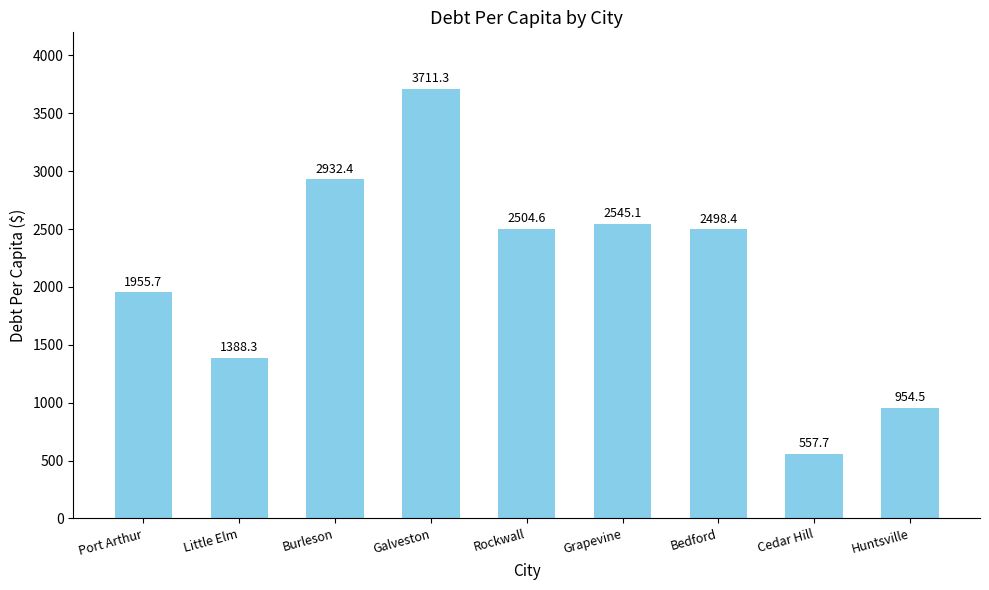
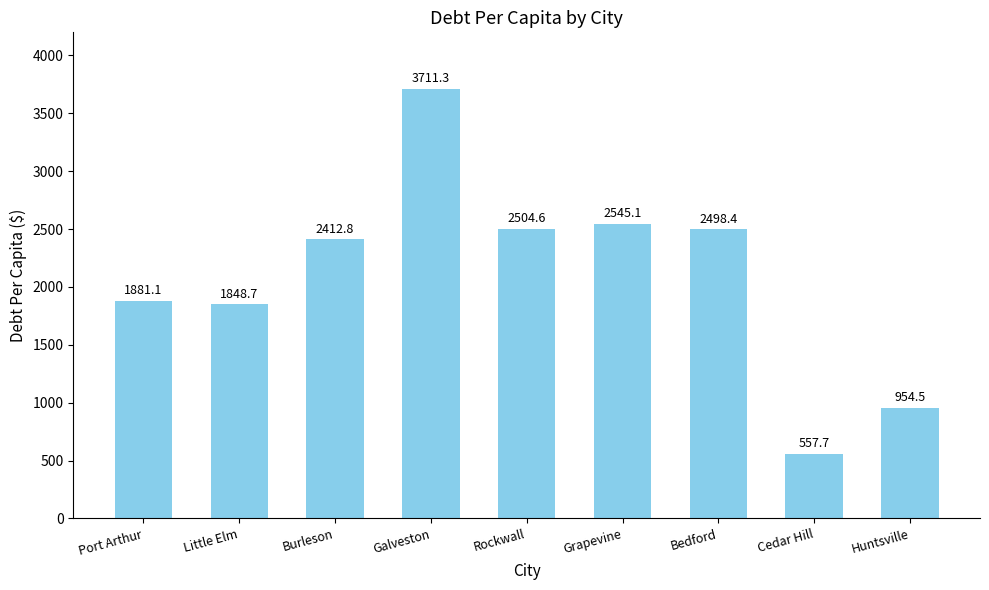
Port Arthur: 1955.7 -> 1881.1
Little Elm: 1388.3 -> 1848.7
Burleson: 2932.4 -> 2412.8
